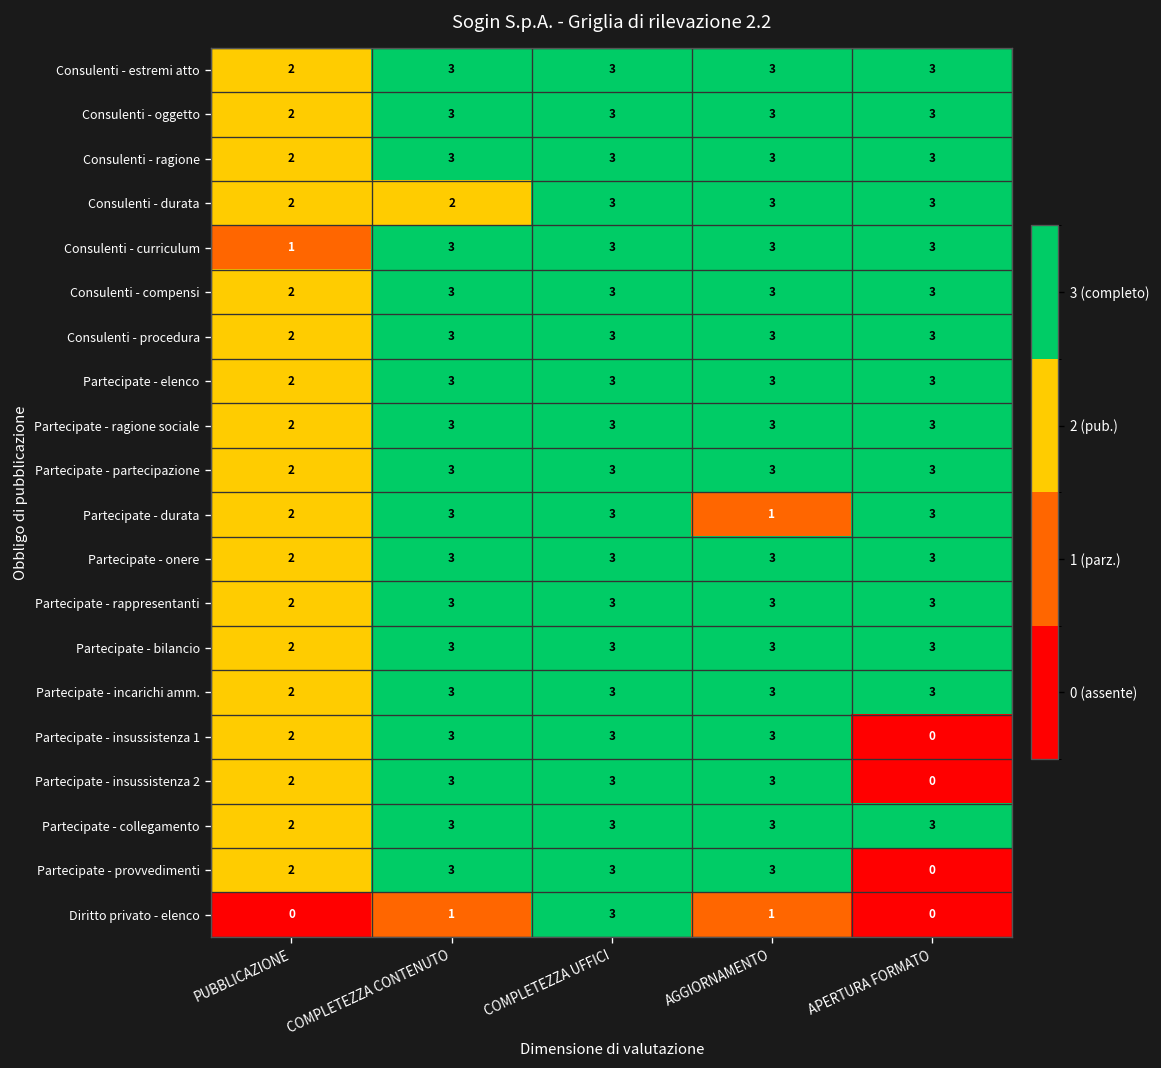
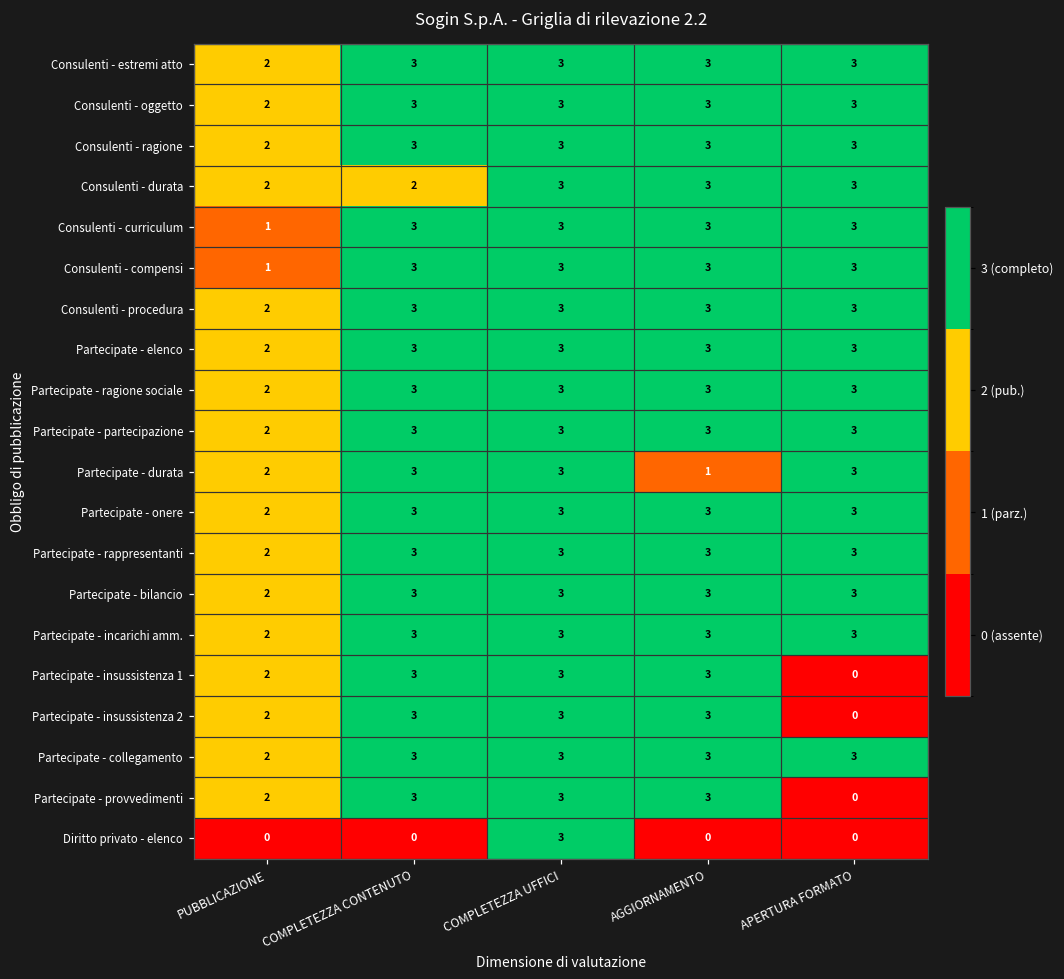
Consulenti - compensi, PUBBLICAZIONE: 2 -> 1
Diritto privato - elenco, COMPLETEZZA CONTENUTO: 1 -> 0
Diritto privato - elenco, AGGIORNAMENTO: 1 -> 0
